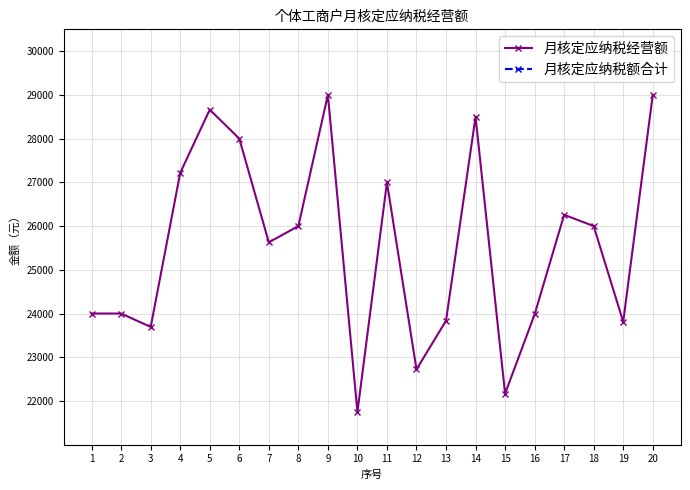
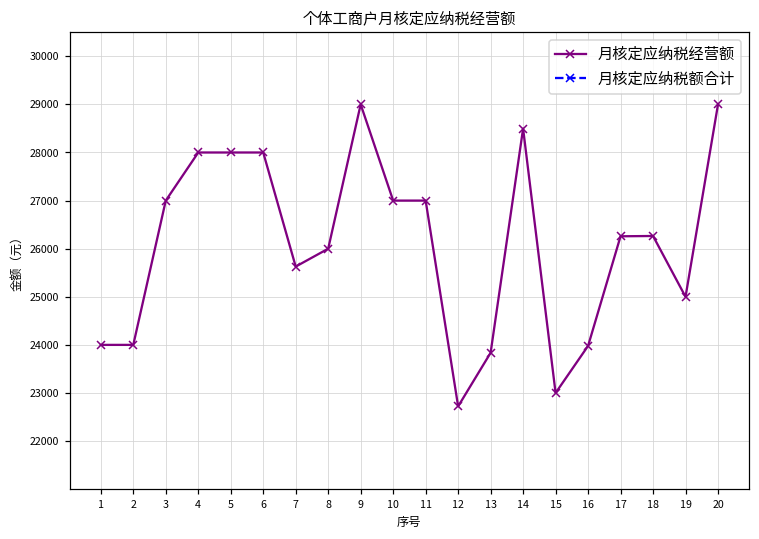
月核定应纳税经营额, 3: 23700 -> 27000
月核定应纳税经营额, 4: 27200 -> 28000
月核定应纳税经营额, 5: 28700 -> 28000
月核定应纳税经营额, 10: 21700 -> 27000
月核定应纳税经营额, 15: 22200 -> 23000
月核定应纳税经营额, 18: 26000 -> 26300
月核定应纳税经营额, 19: 23800 -> 25000
